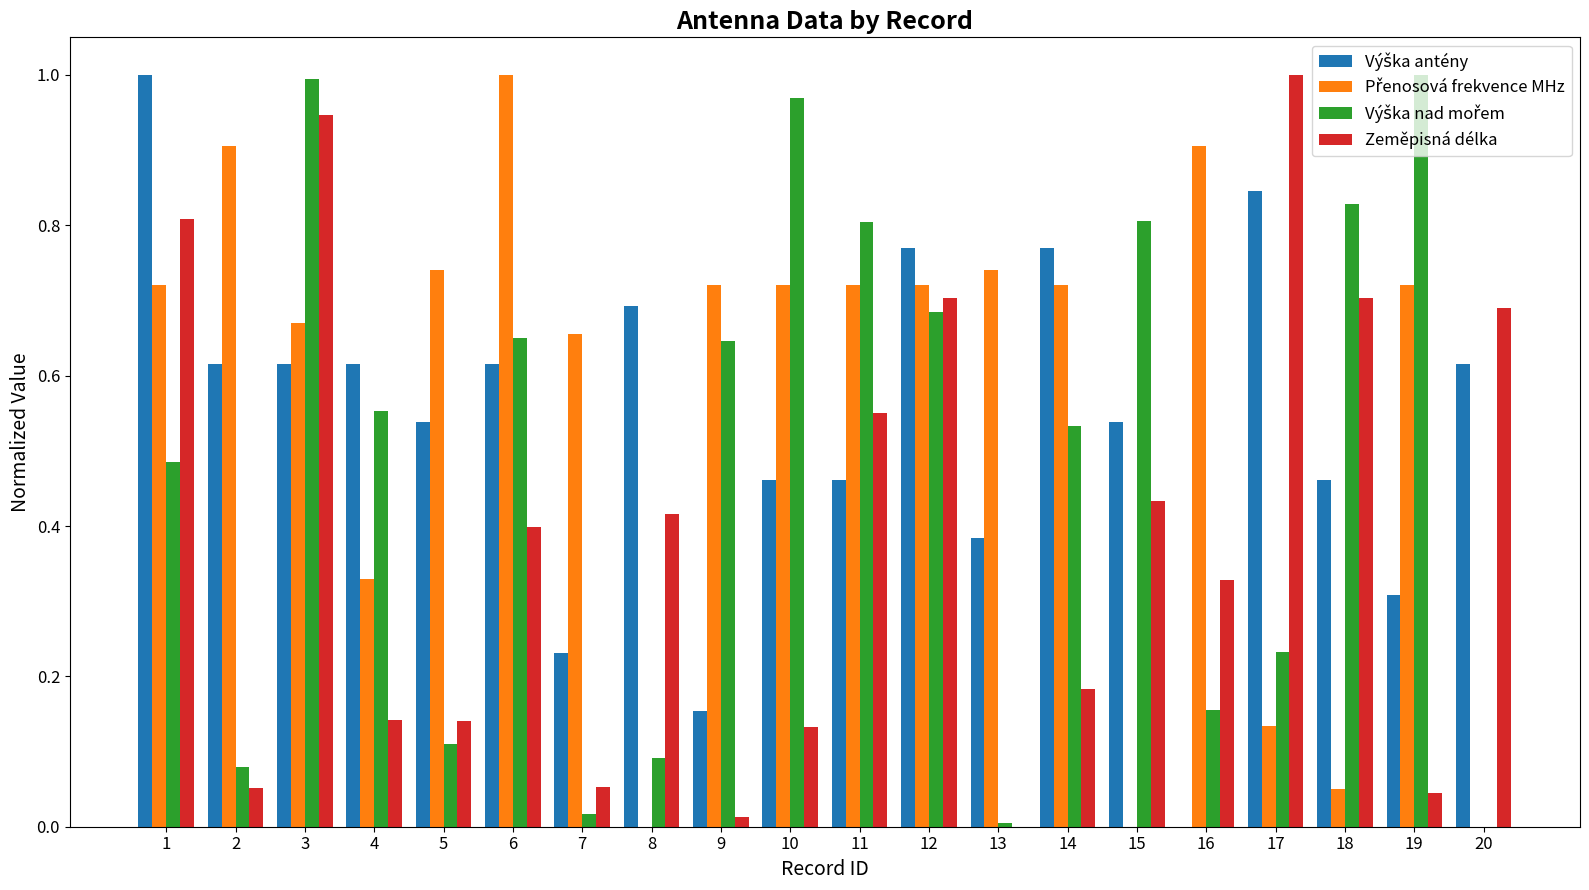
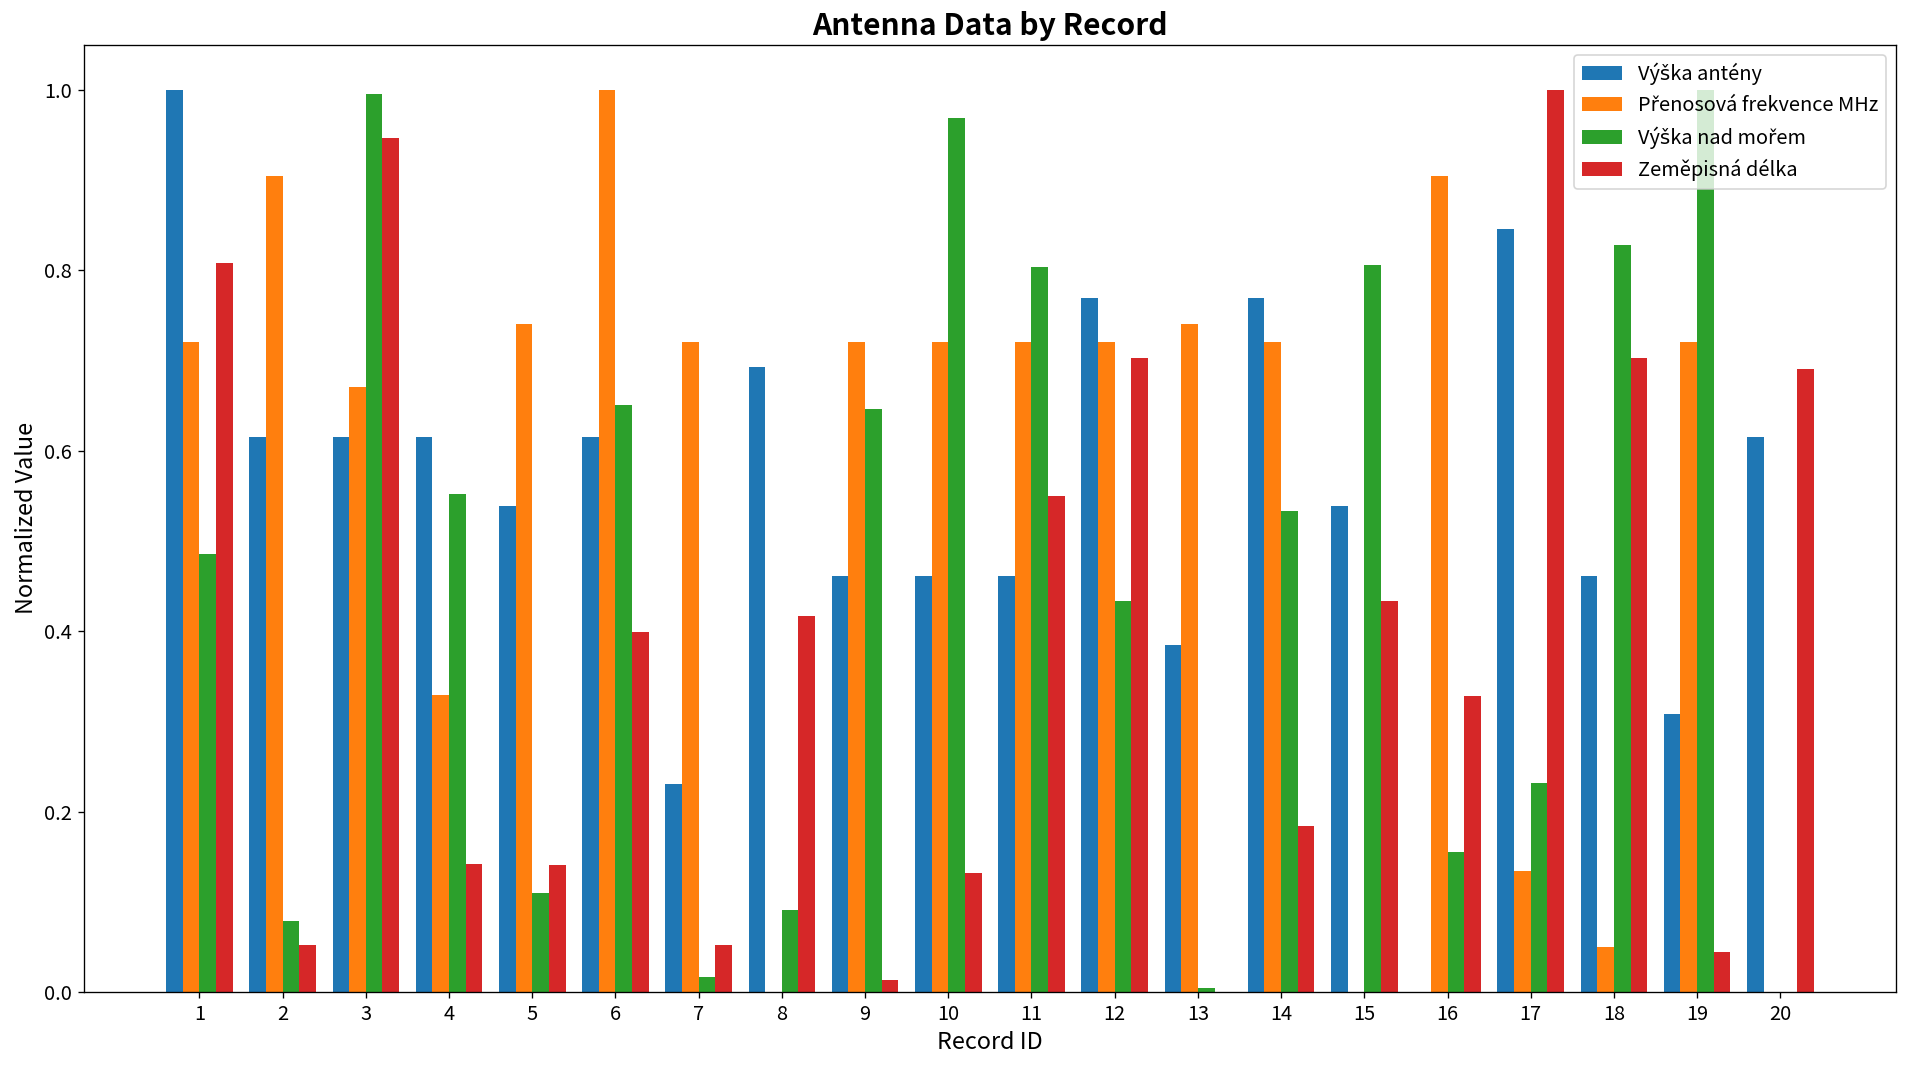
Přenosová frekvence MHz, 7: 0.65 -> 0.72
Výška antény, 9: 0.15 -> 0.46
Výška nad mořem, 12: 0.68 -> 0.43
